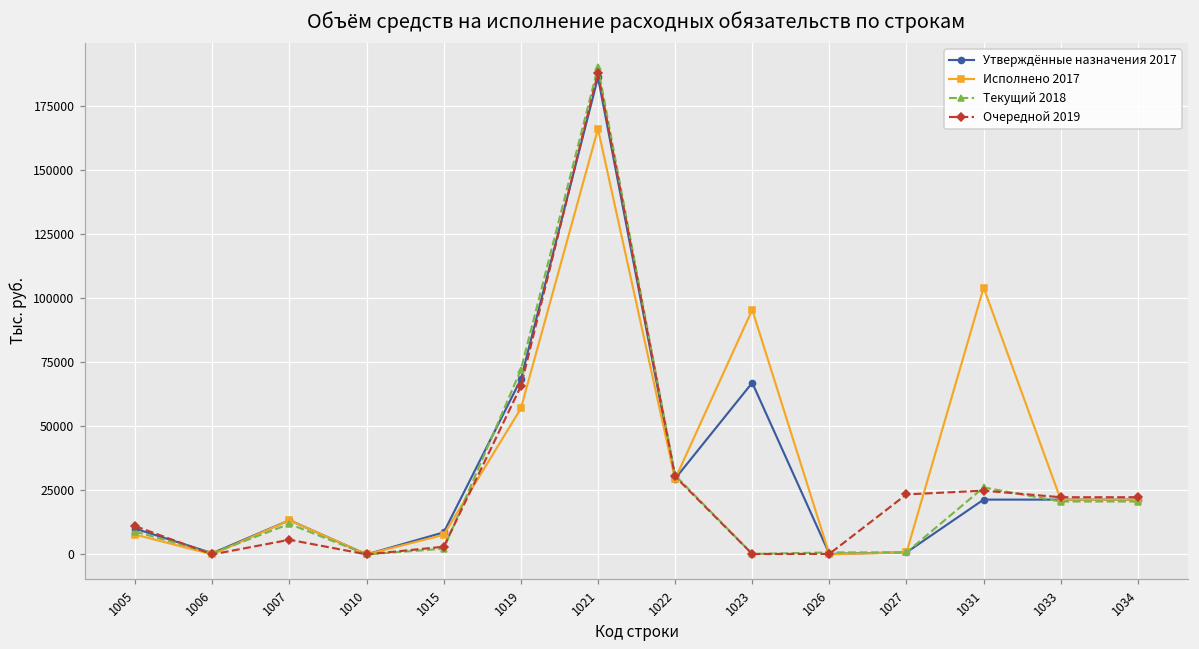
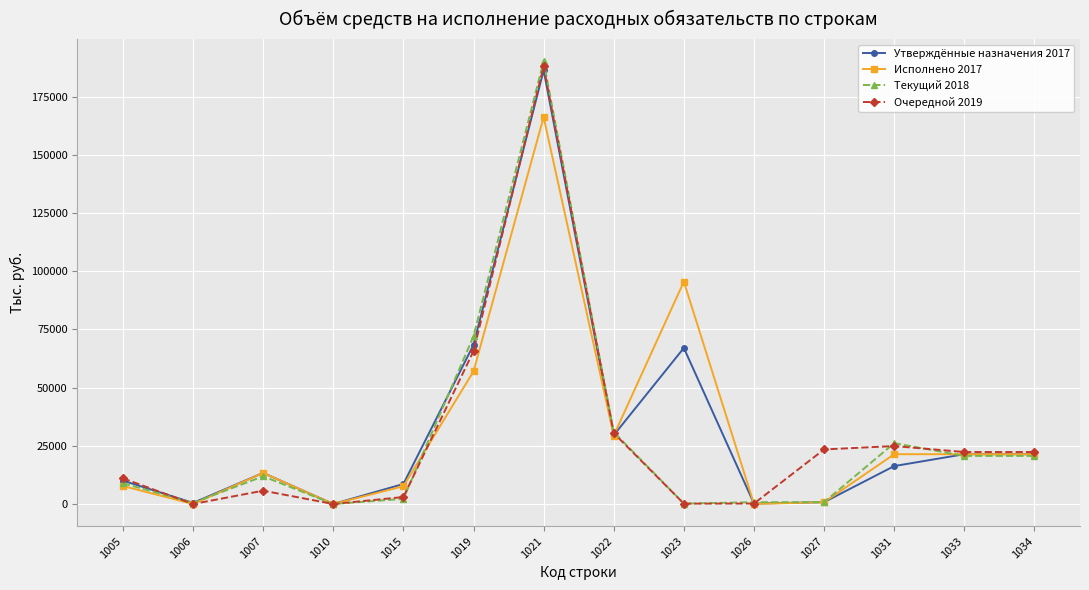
Утверждённые назначения 2017, 1031: 21000 -> 16000
Исполнено 2017, 1031: 104000 -> 21000
